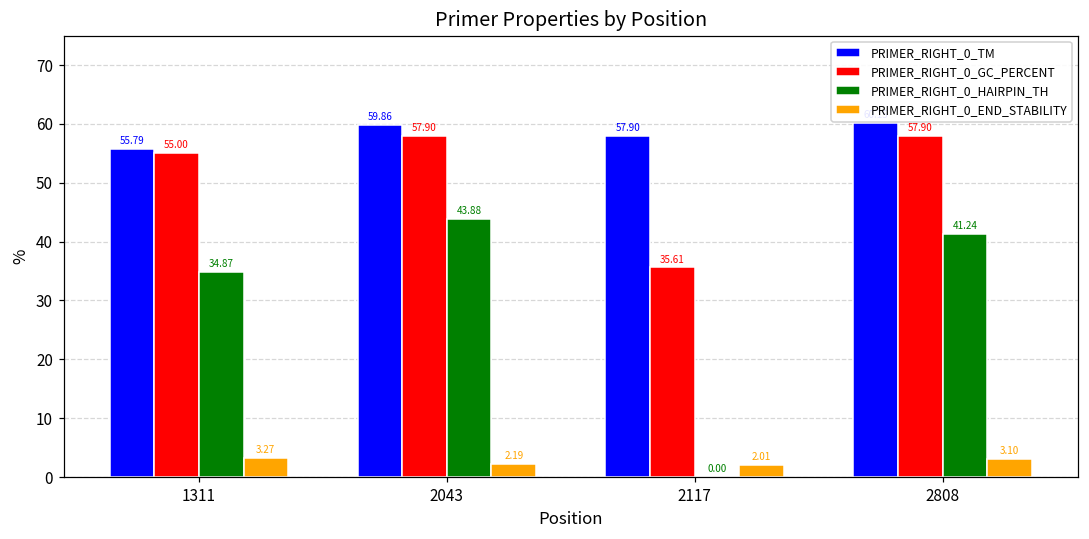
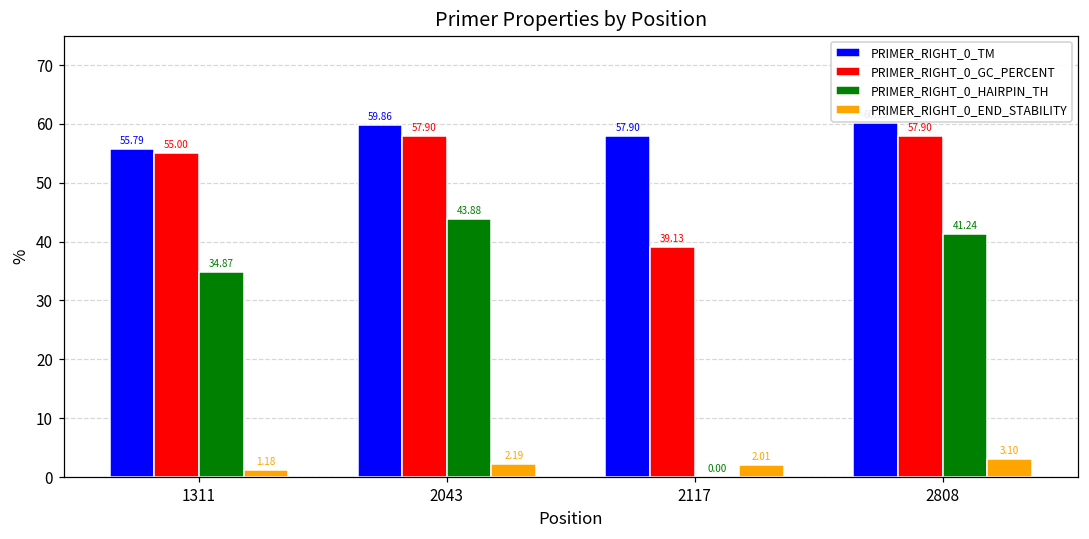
PRIMER_RIGHT_0_END_STABILITY, 1311: 3.27 -> 1.18
PRIMER_RIGHT_0_GC_PERCENT, 2117: 35.61 -> 39.13
